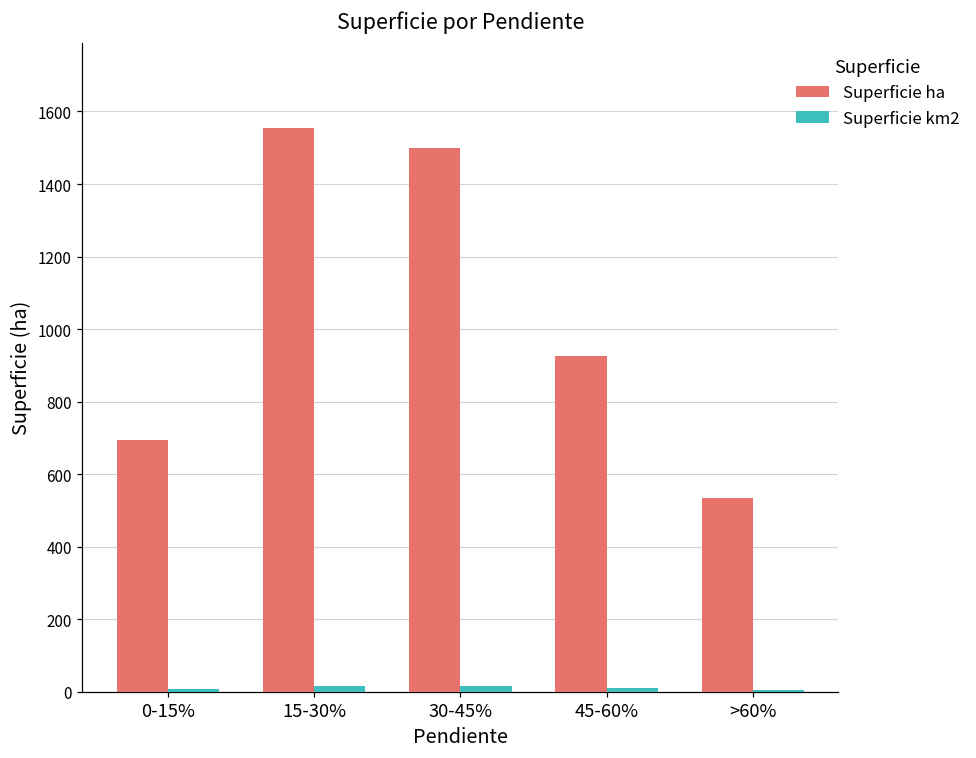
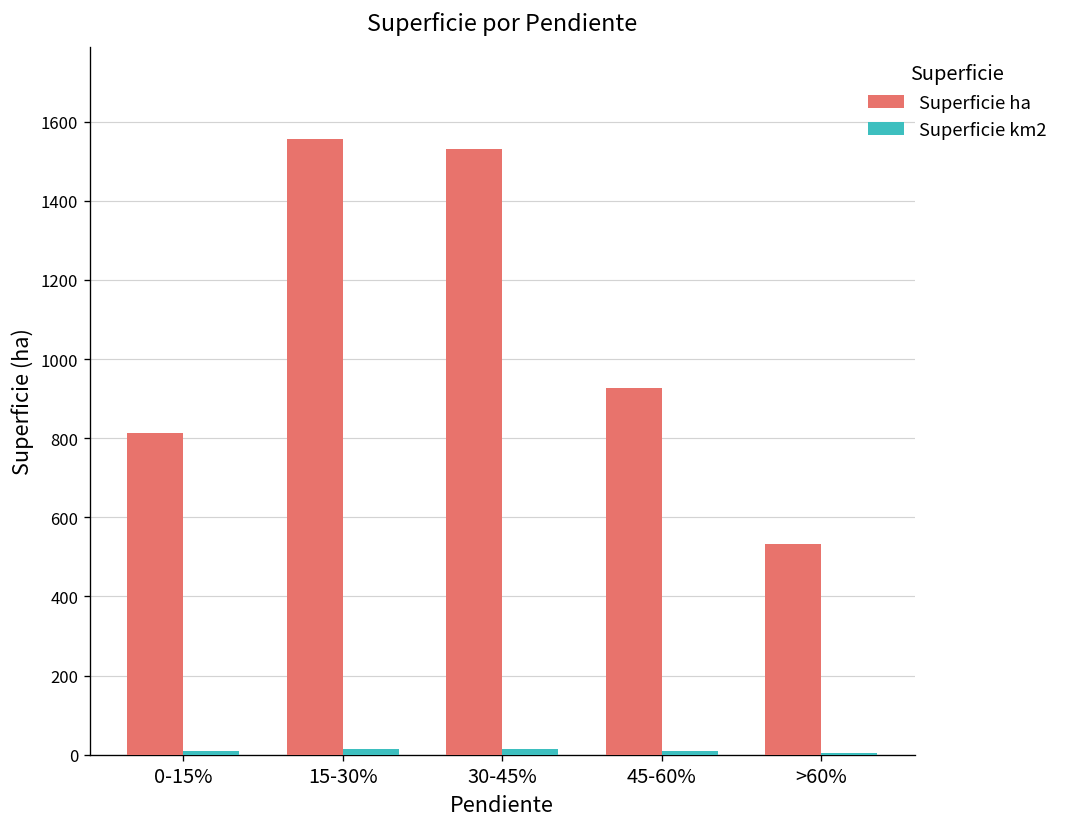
Superficie ha, 0-15%: 690 -> 810
Superficie ha, 30-45%: 1500 -> 1530
